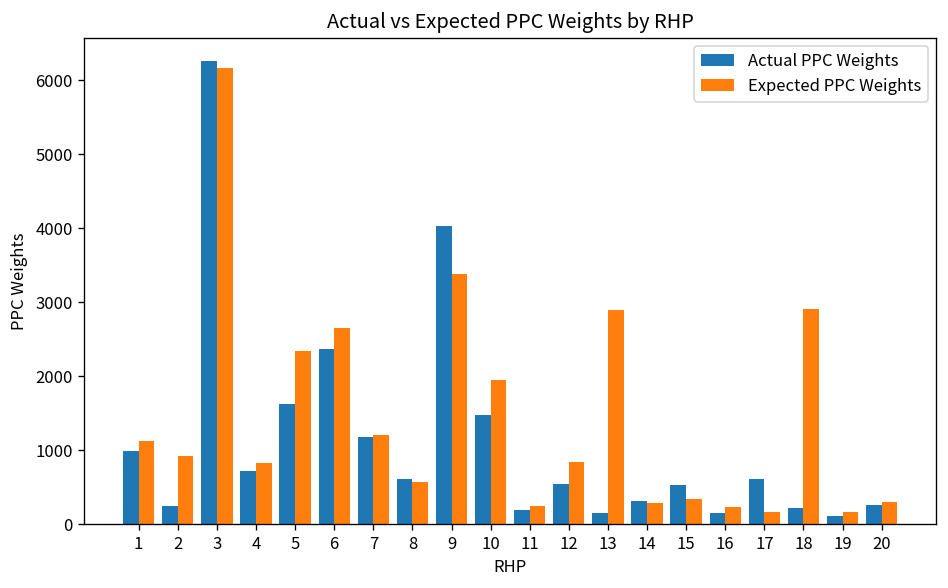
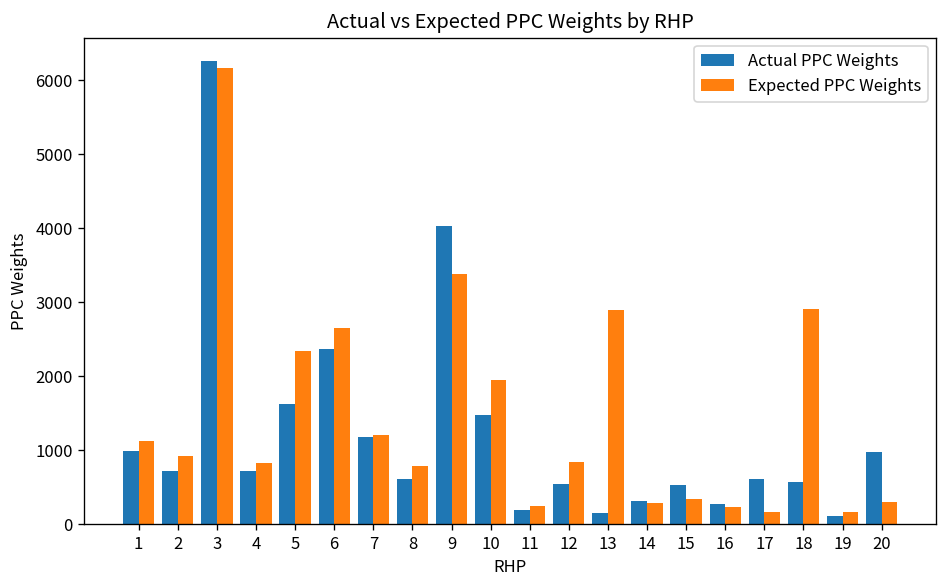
Actual PPC Weights, 2: 200 -> 700
Expected PPC Weights, 8: 600 -> 800
Actual PPC Weights, 16: 100 -> 300
Actual PPC Weights, 18: 200 -> 600
Actual PPC Weights, 20: 300 -> 1000
